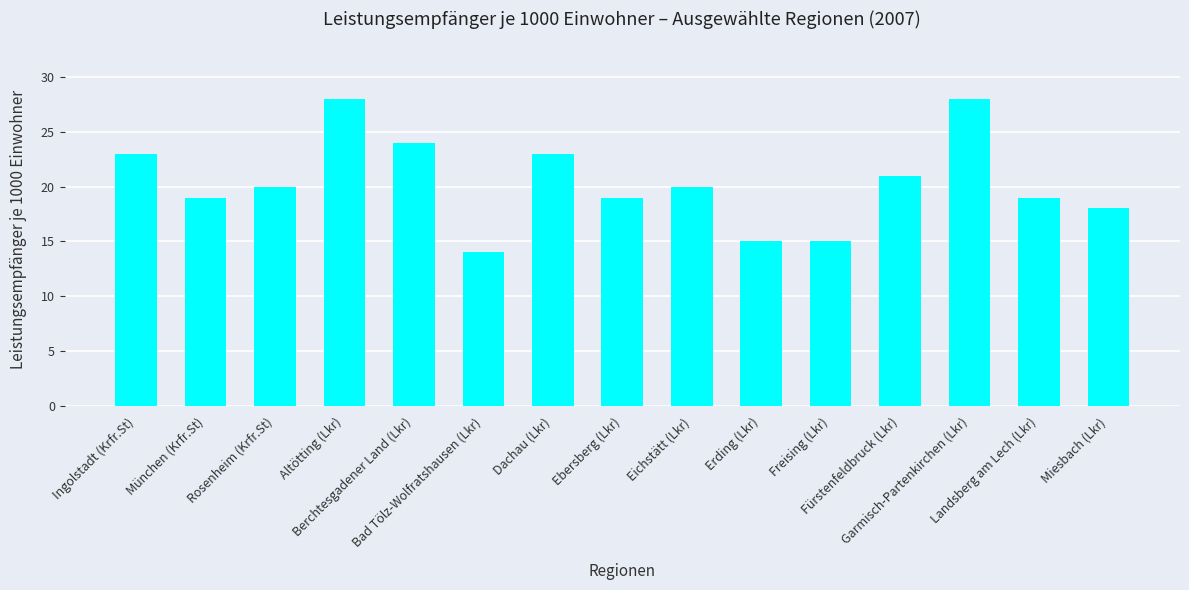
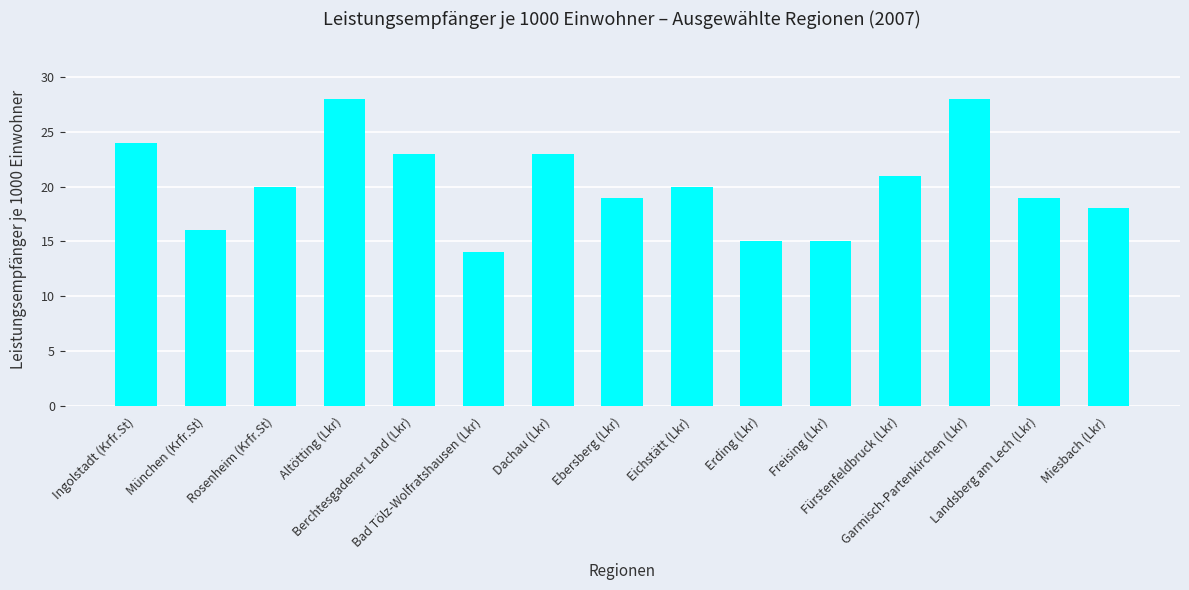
Ingolstadt (Krfr.St): 23 -> 24
München (Krfr.St): 19 -> 16
Berchtesgadener Land (Lkr): 24 -> 23
